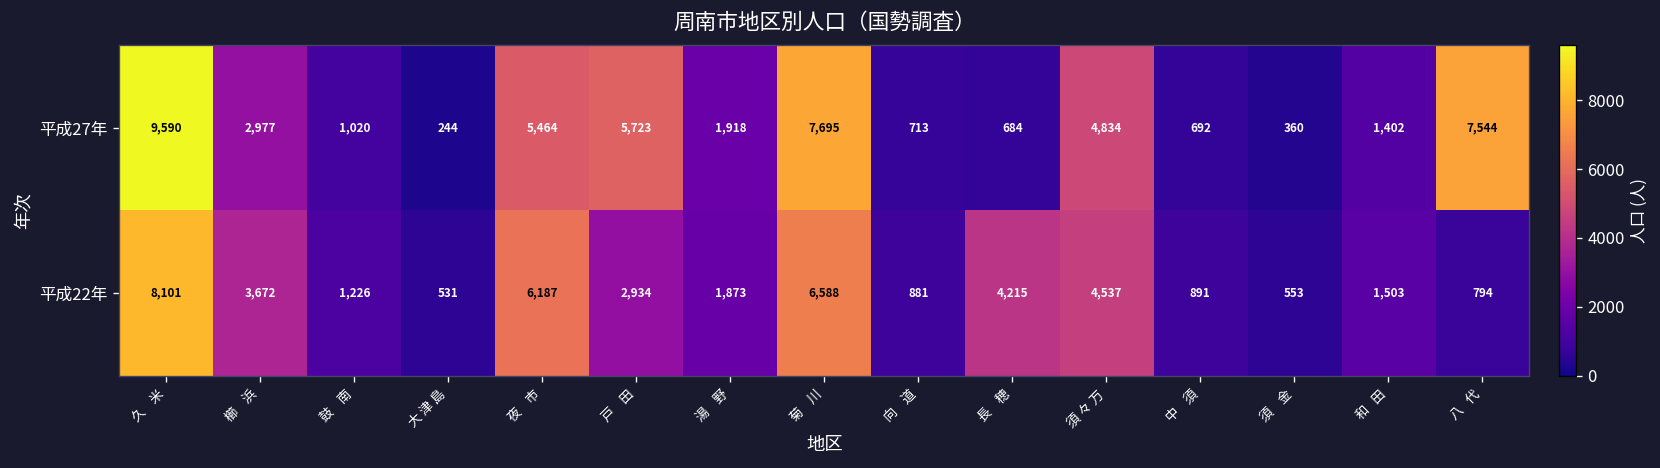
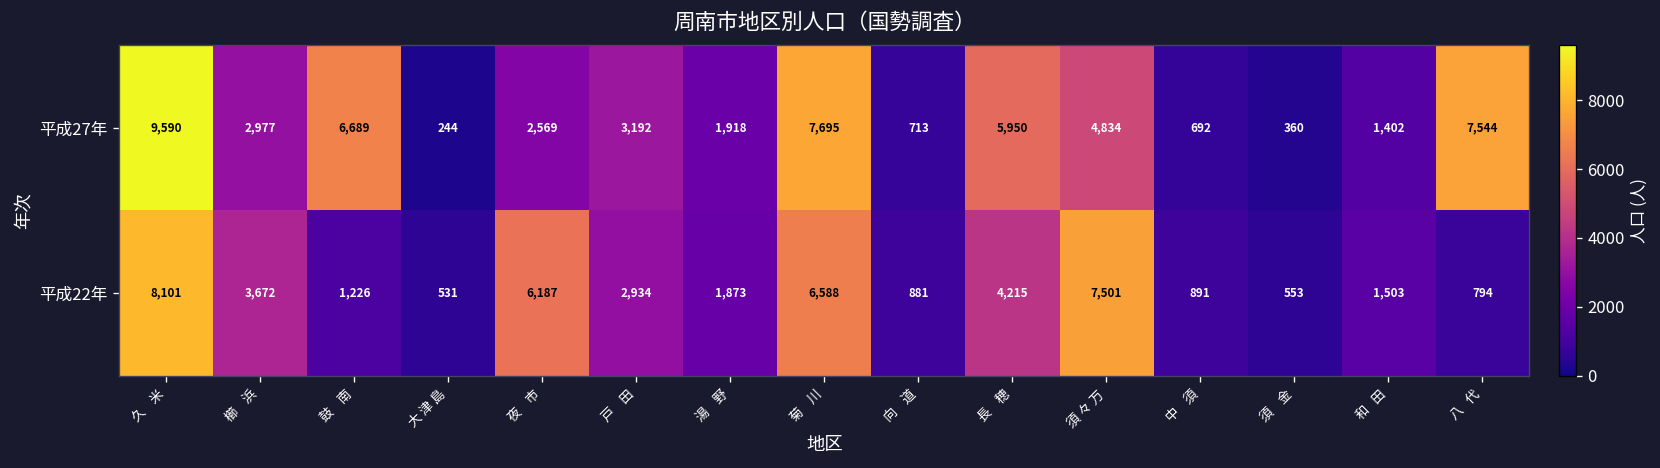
平成27年, 鼓 南: 1,020 -> 6,689
平成27年, 夜 市: 5,464 -> 2,569
平成27年, 戸 田: 5,723 -> 3,192
平成27年, 長 穂: 684 -> 5,950
平成22年, 須 々 万: 4,537 -> 7,501
